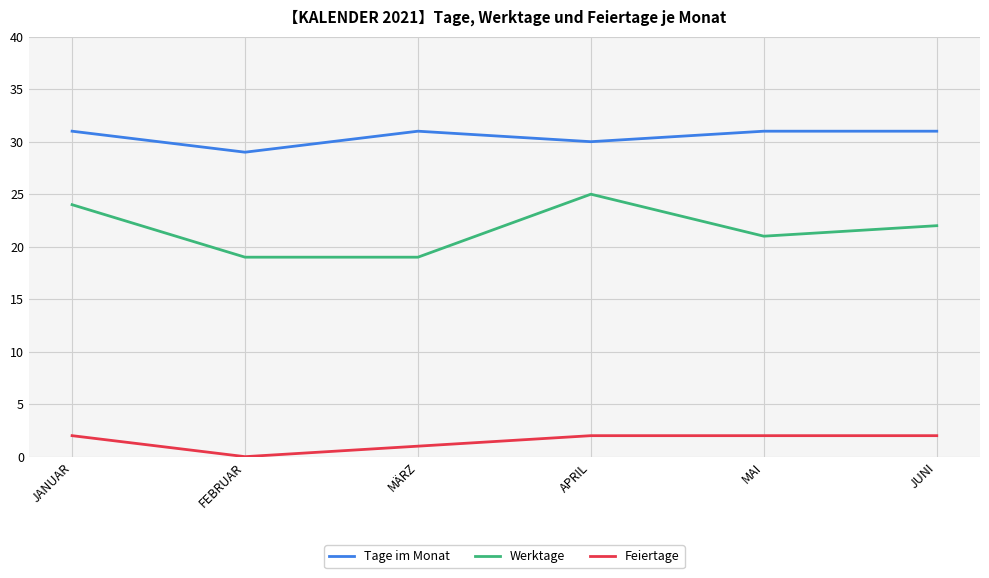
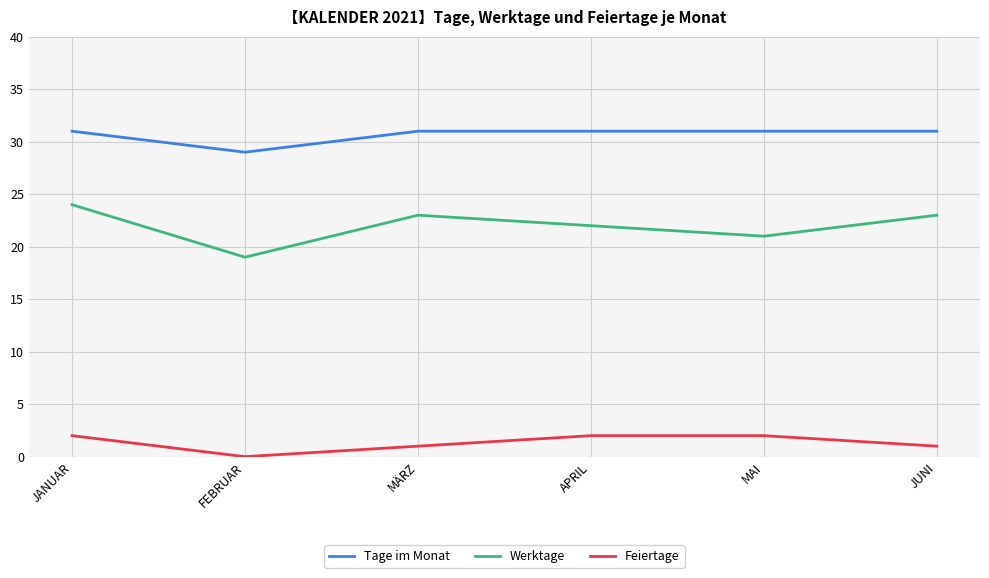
Werktage, MÄRZ: 19 -> 23
Tage im Monat, APRIL: 30 -> 31
Werktage, APRIL: 25 -> 22
Werktage, JUNI: 22 -> 23
Feiertage, JUNI: 2 -> 1
